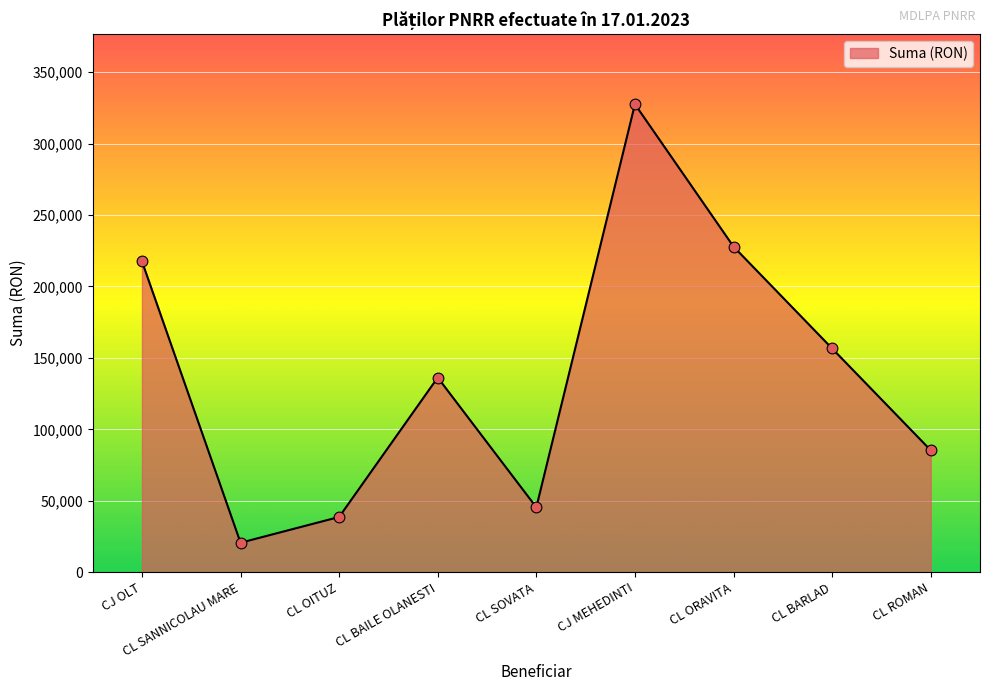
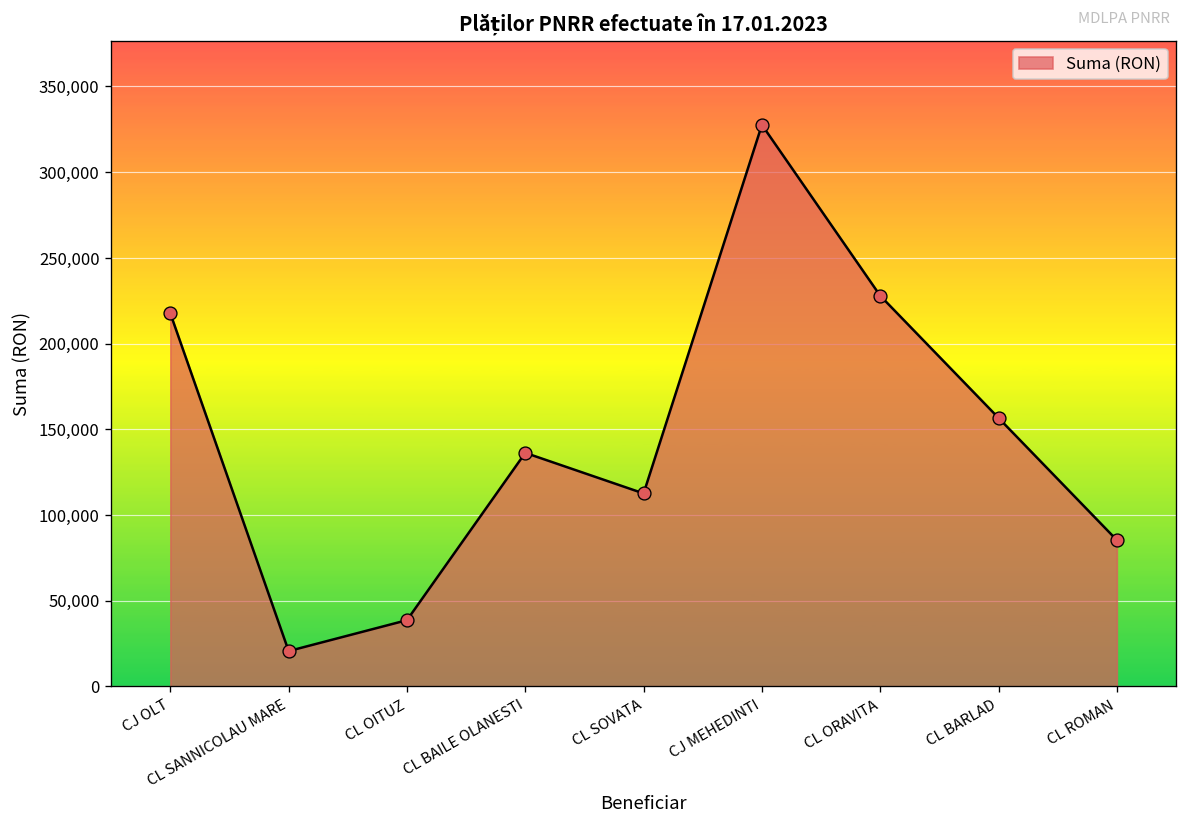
CL SOVATA: 45,000 -> 113,000
